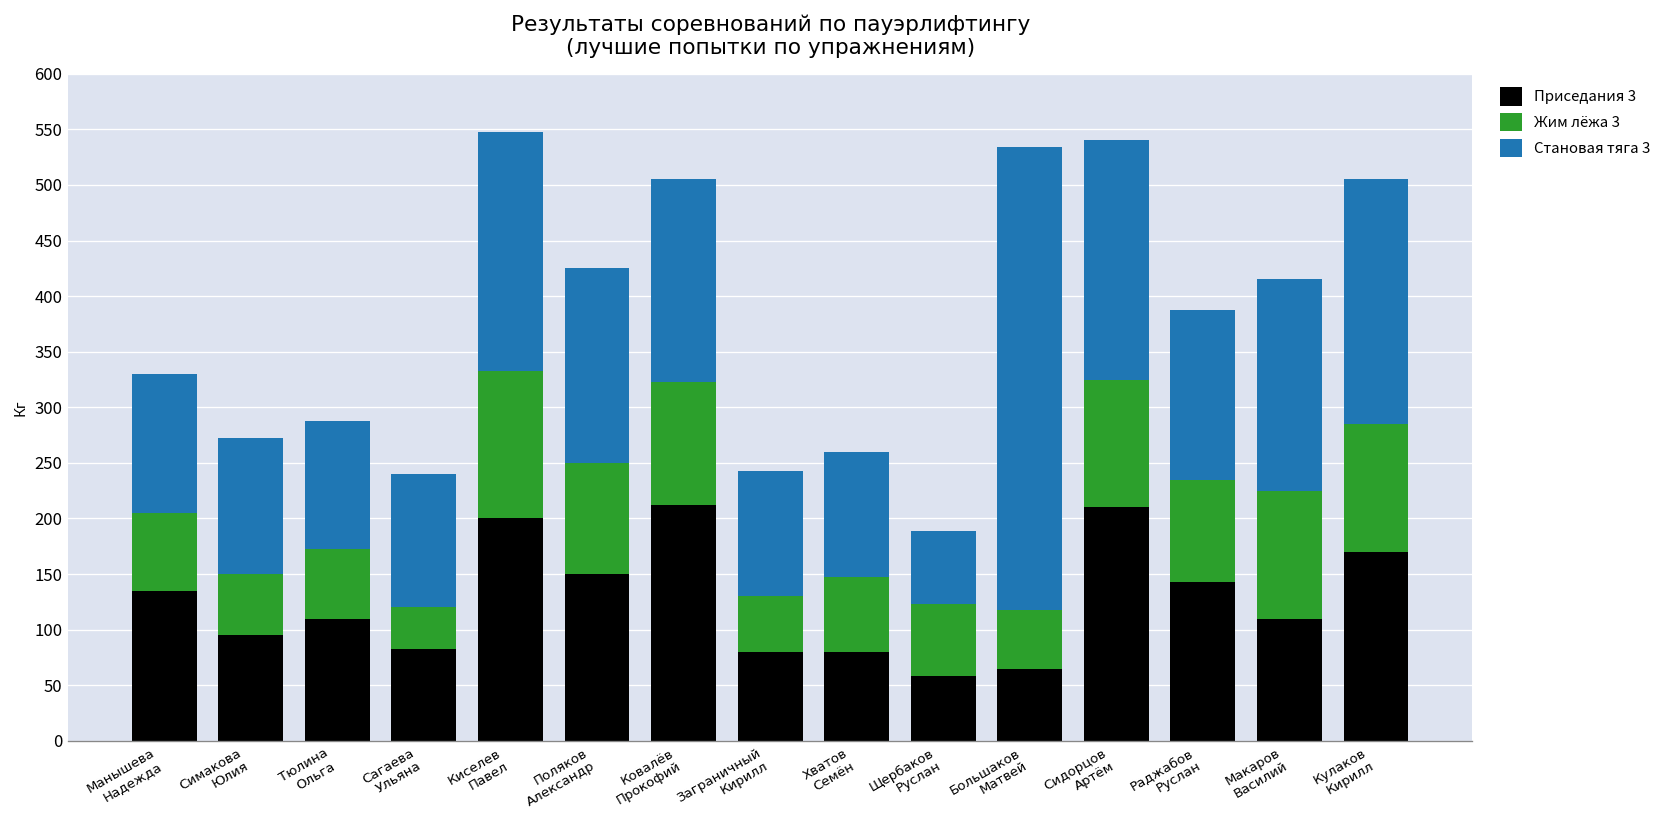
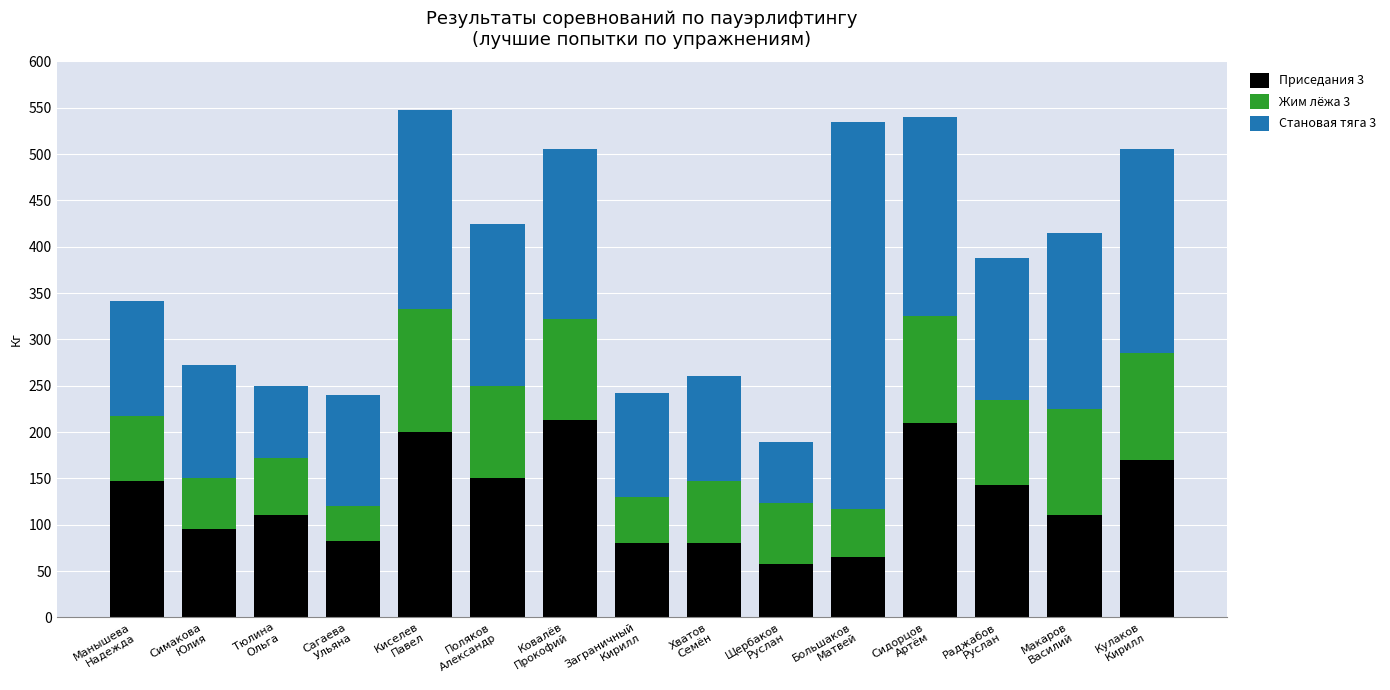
Приседания 3, Манышева Надежда: 140 -> 150
Становая тяга 3, Тюлина Ольга: 120 -> 80
